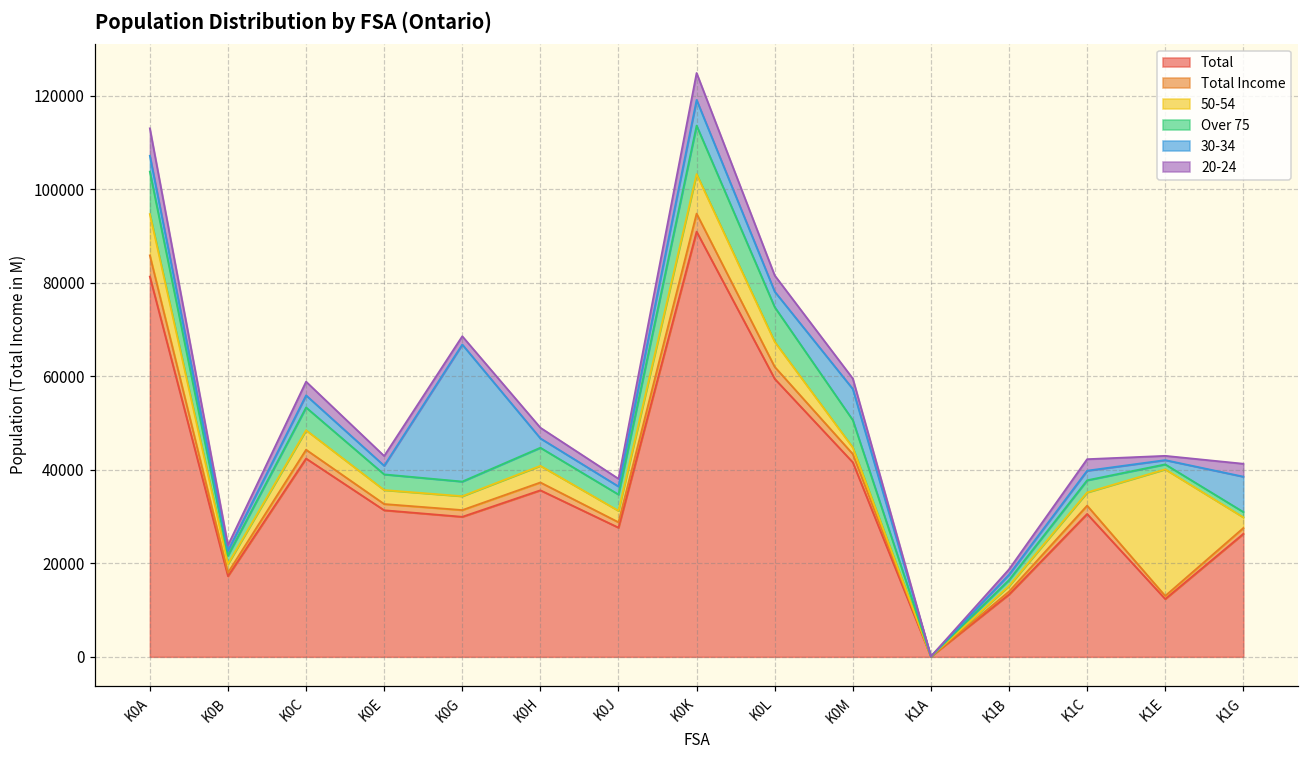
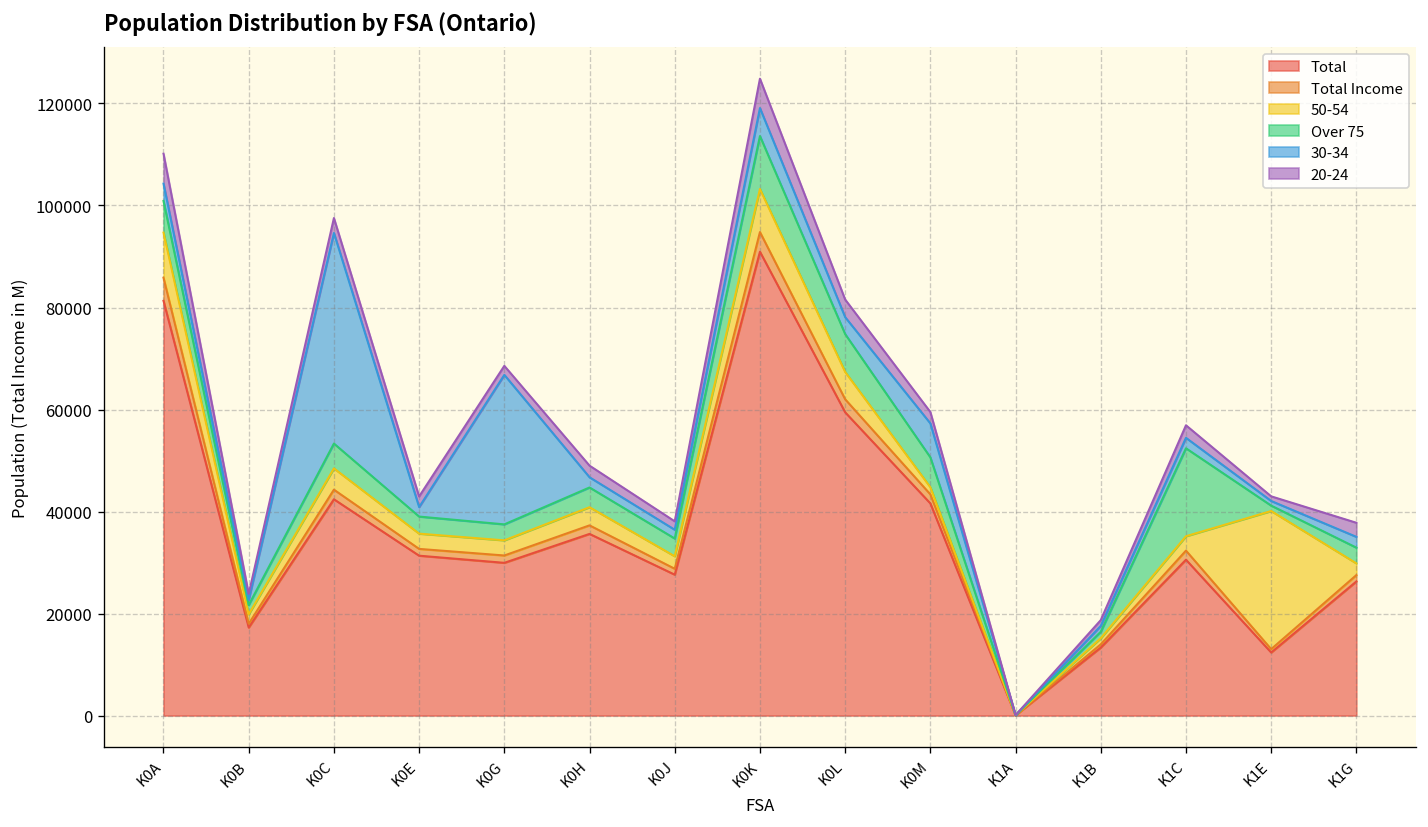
Over 75, K0A: 9000 -> 6000
30-34, K0C: 3000 -> 41000
Over 75, K1C: 3000 -> 17000
Over 75, K1G: 1000 -> 3000
30-34, K1G: 8000 -> 2000
